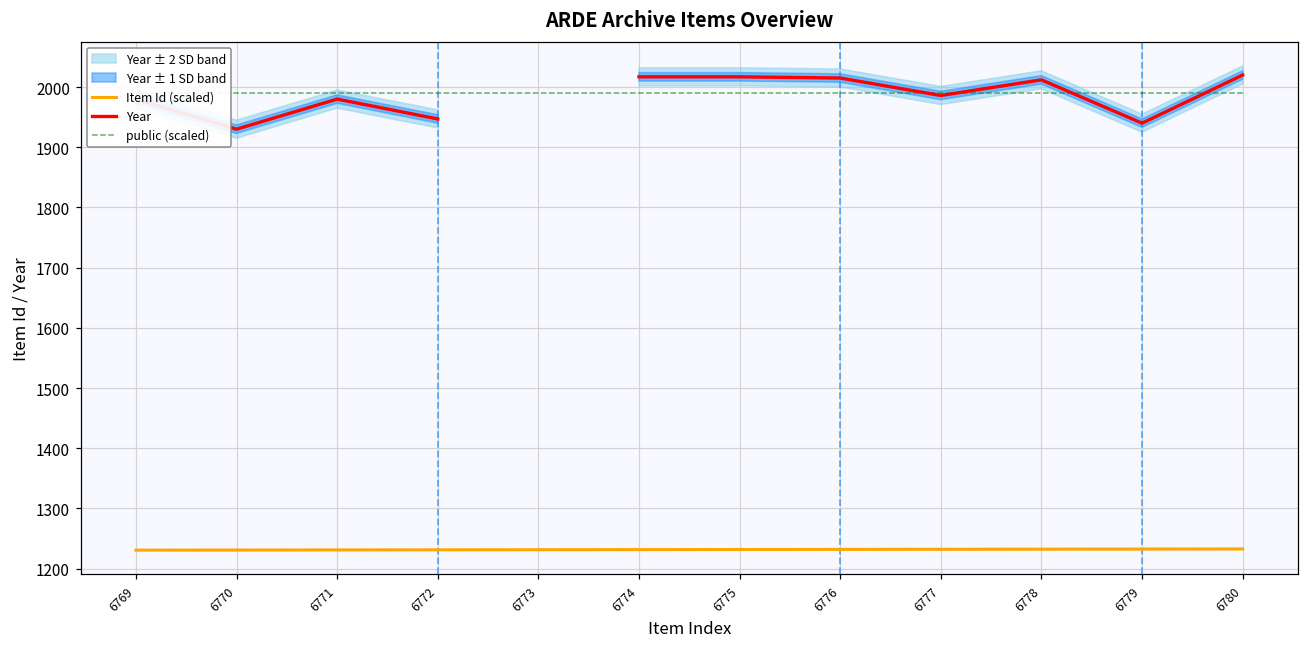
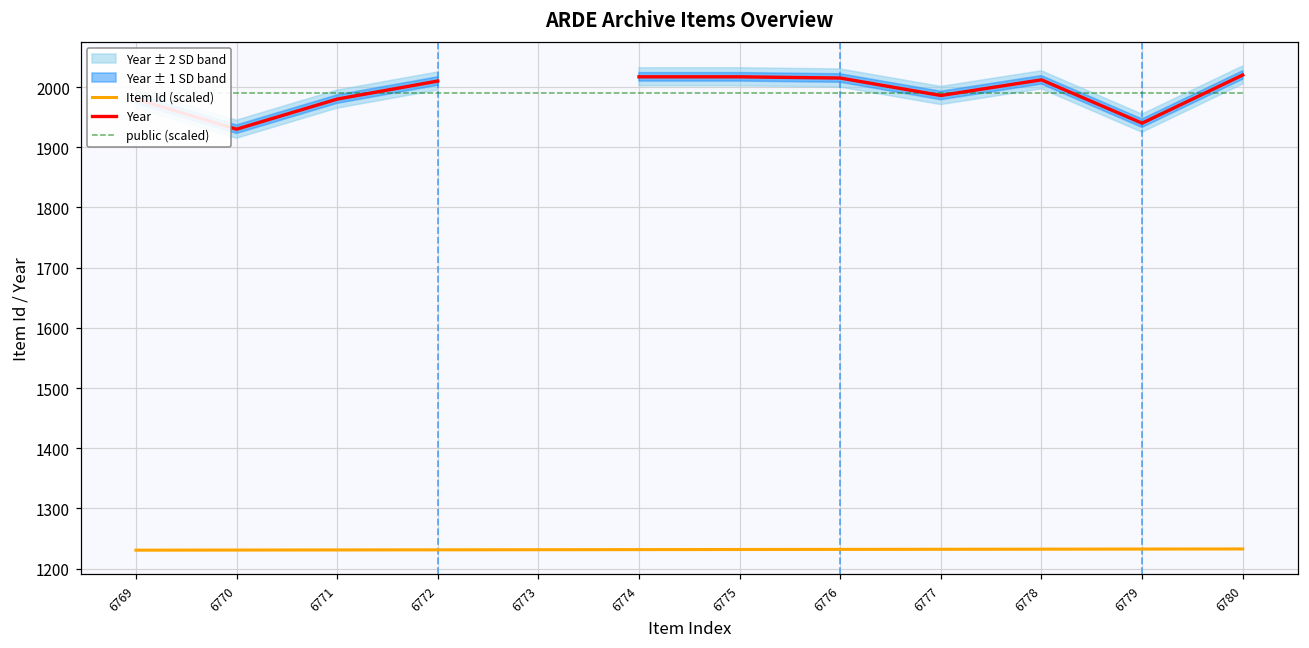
Year, 6772: 1950 -> 2010
